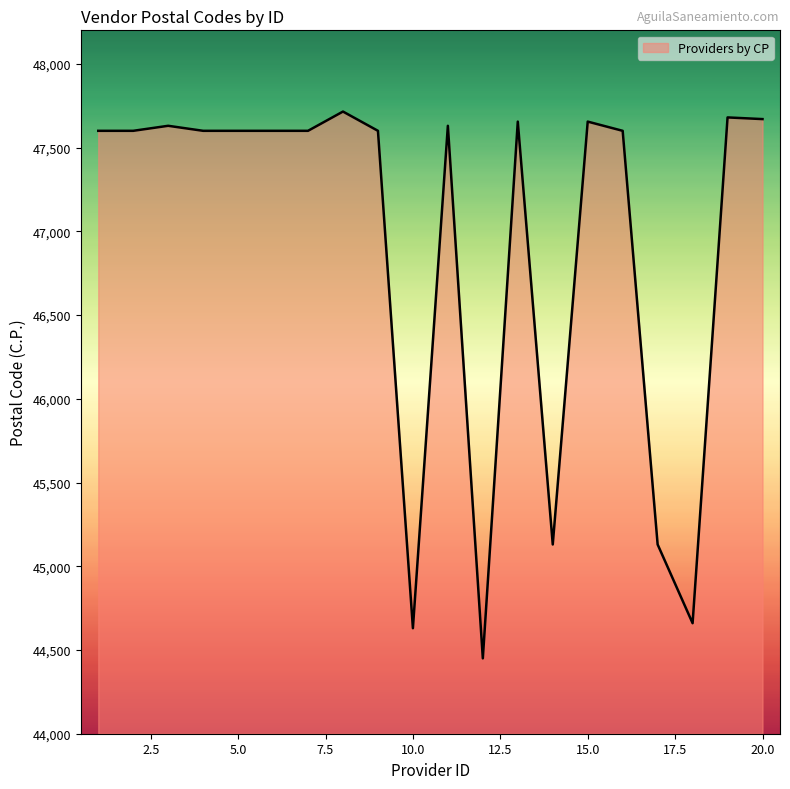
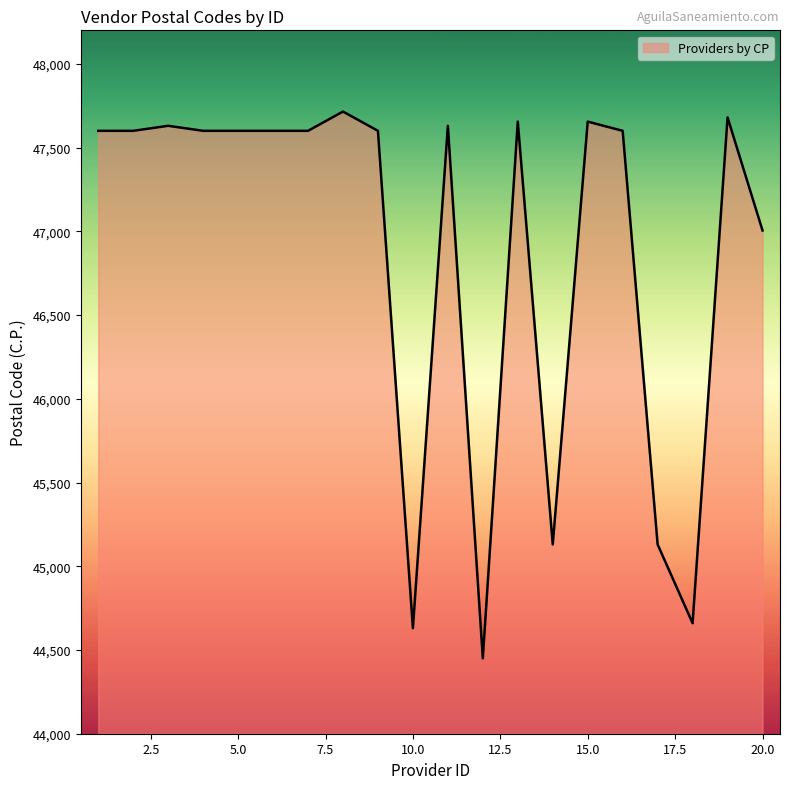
20.0: 47,670 -> 47,010
